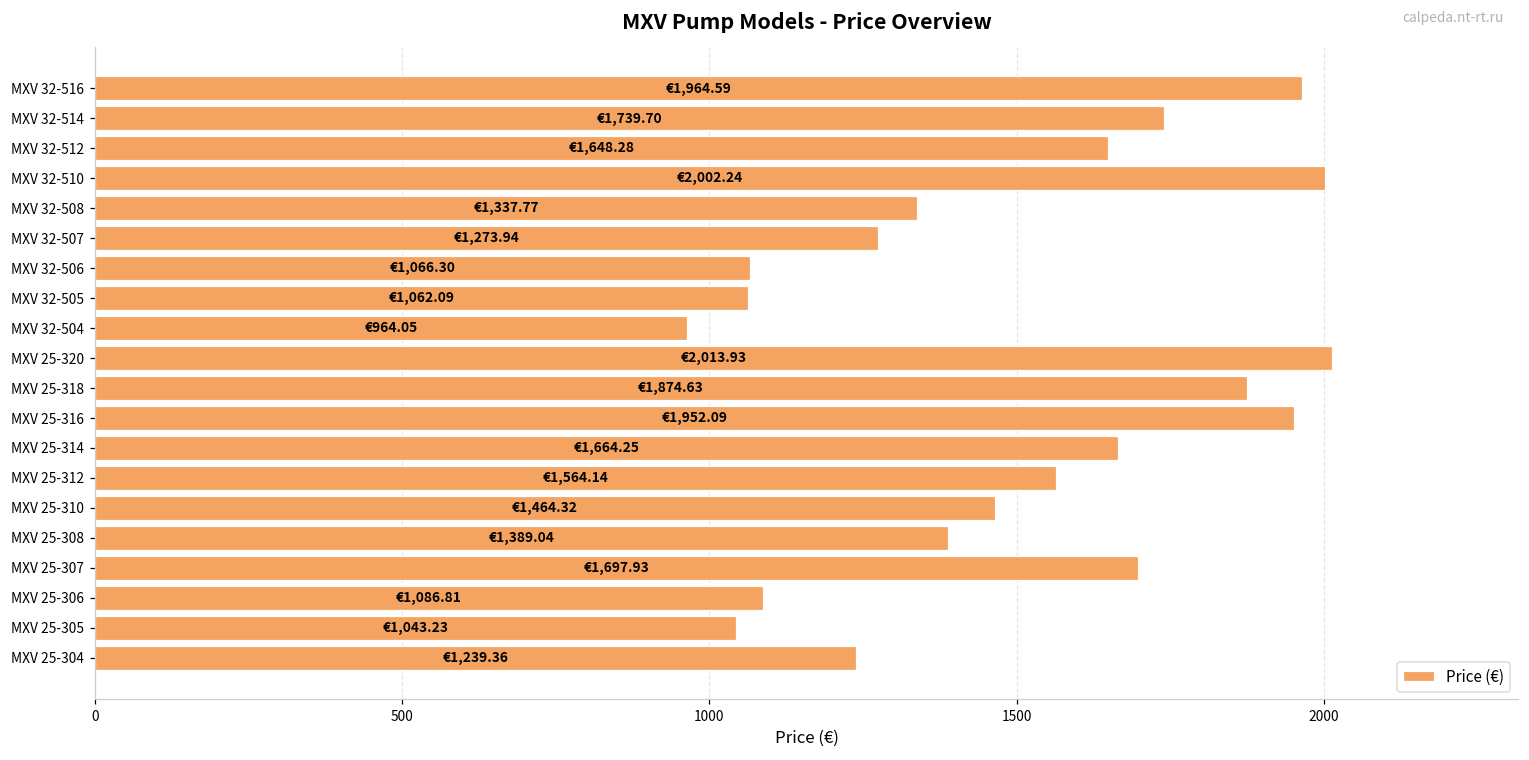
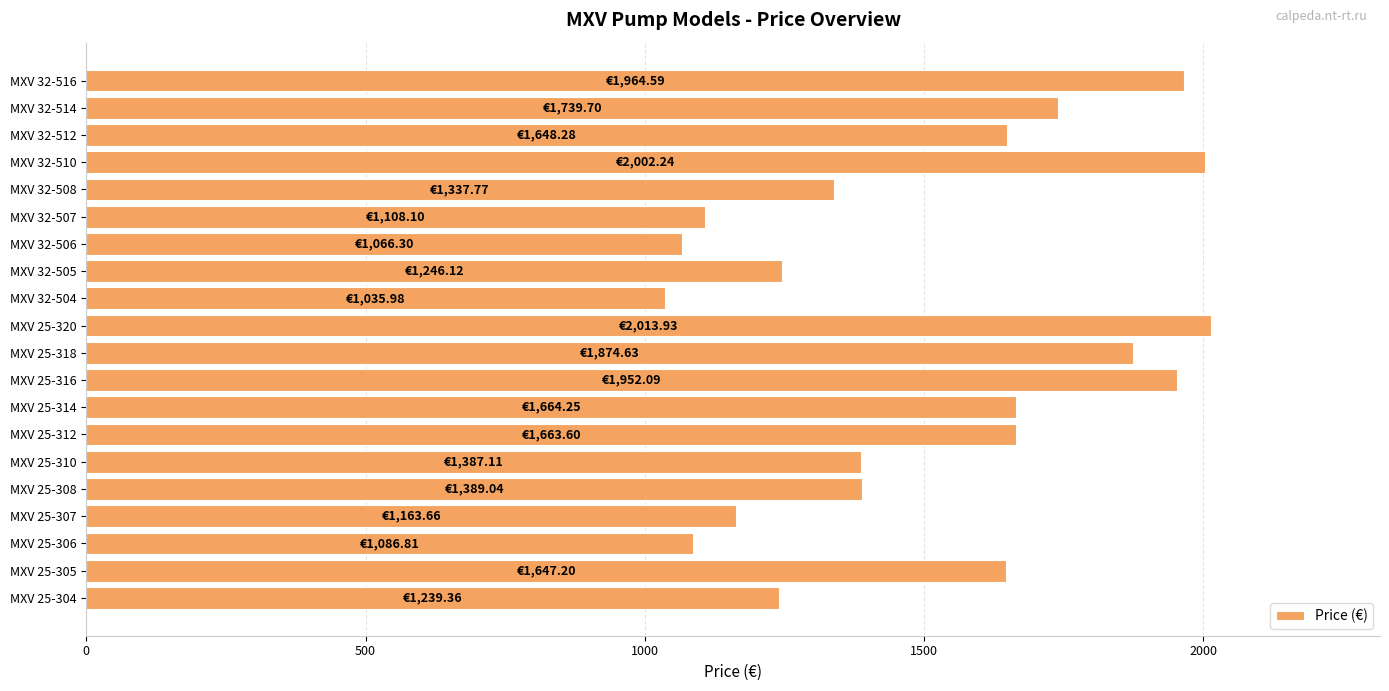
MXV 32-507: €1,273.94 -> €1,108.10
MXV 32-505: €1,062.09 -> €1,246.12
MXV 32-504: €964.05 -> €1,035.98
MXV 25-312: €1,564.14 -> €1,663.60
MXV 25-310: €1,464.32 -> €1,387.11
MXV 25-307: €1,697.93 -> €1,163.66
MXV 25-305: €1,043.23 -> €1,647.20
